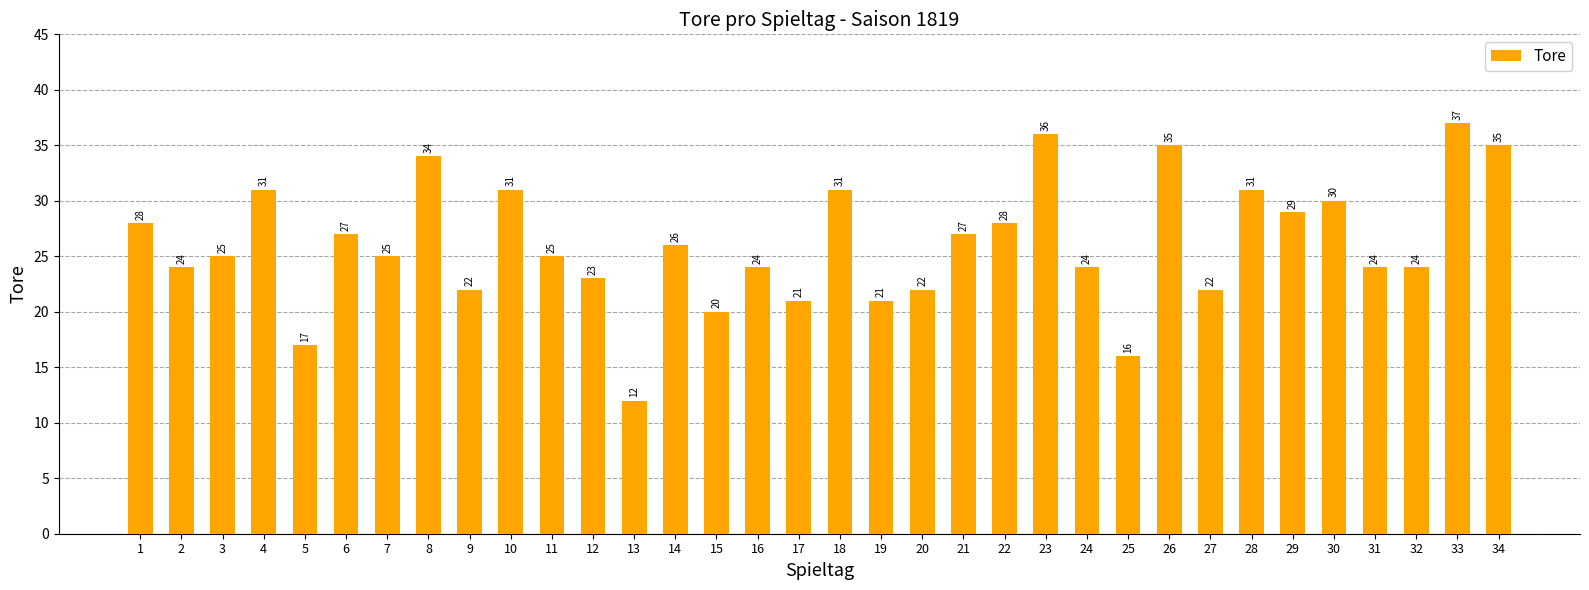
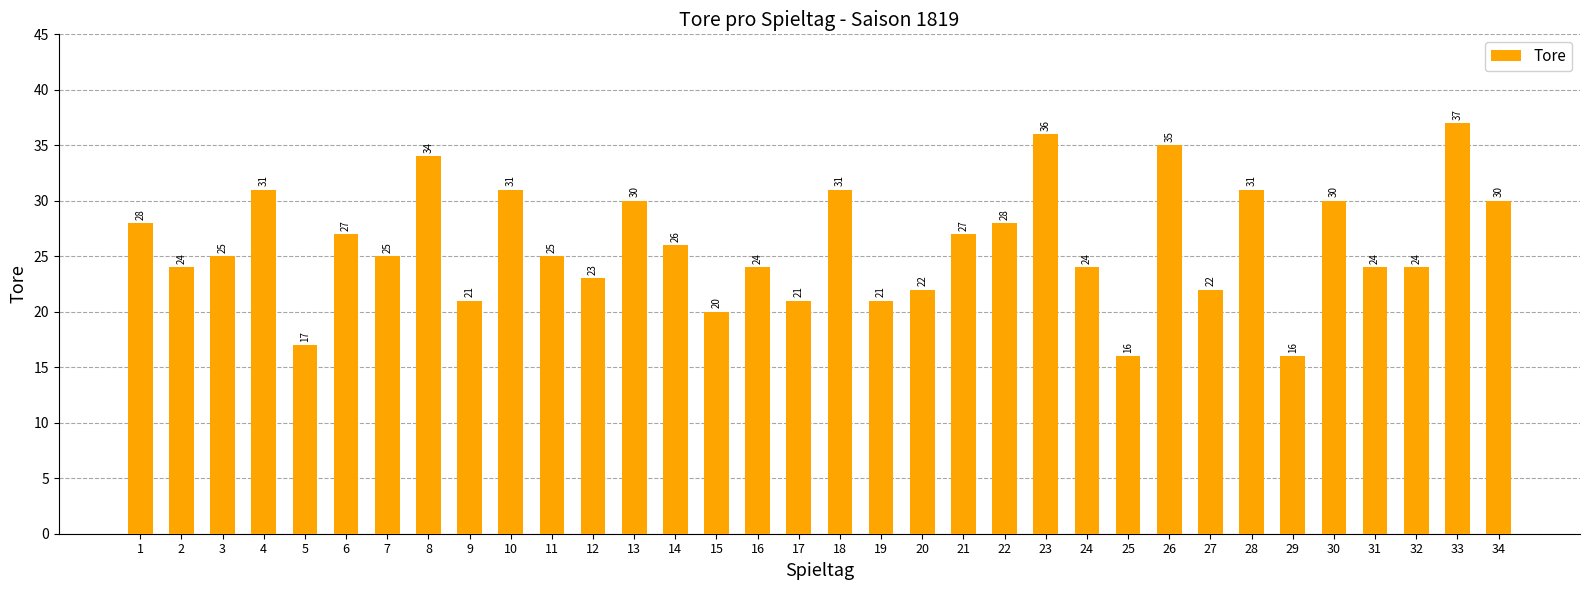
9: 22 -> 21
13: 12 -> 30
29: 29 -> 16
34: 35 -> 30
